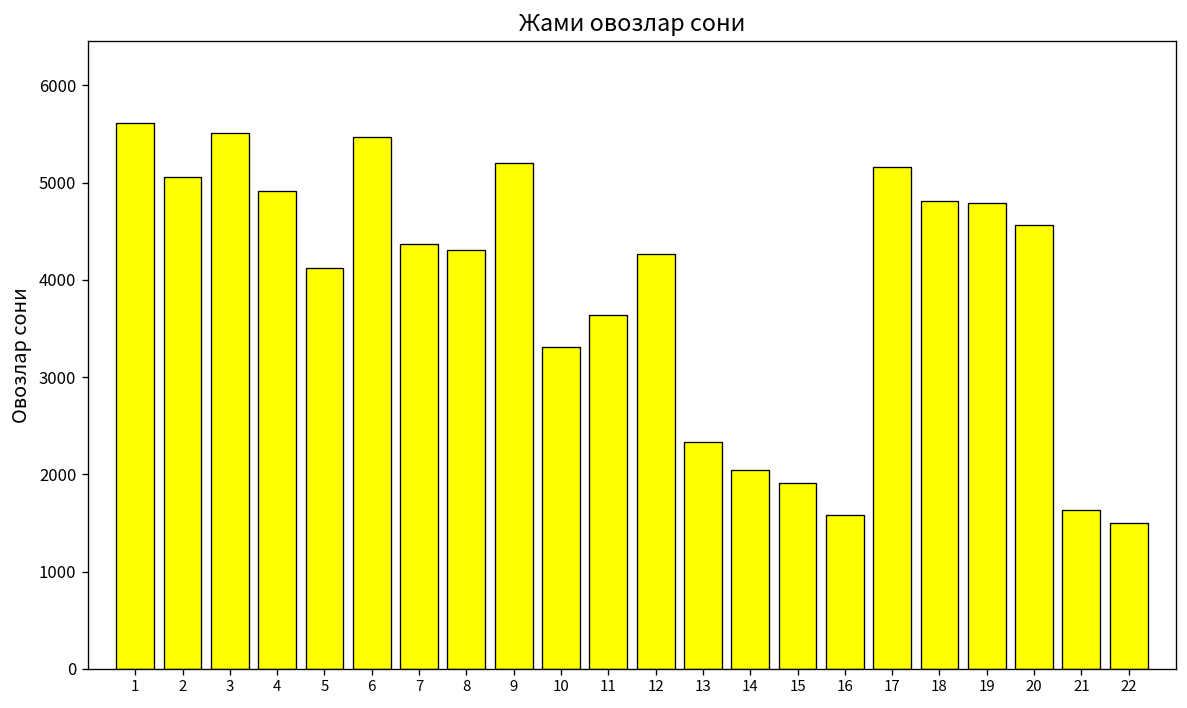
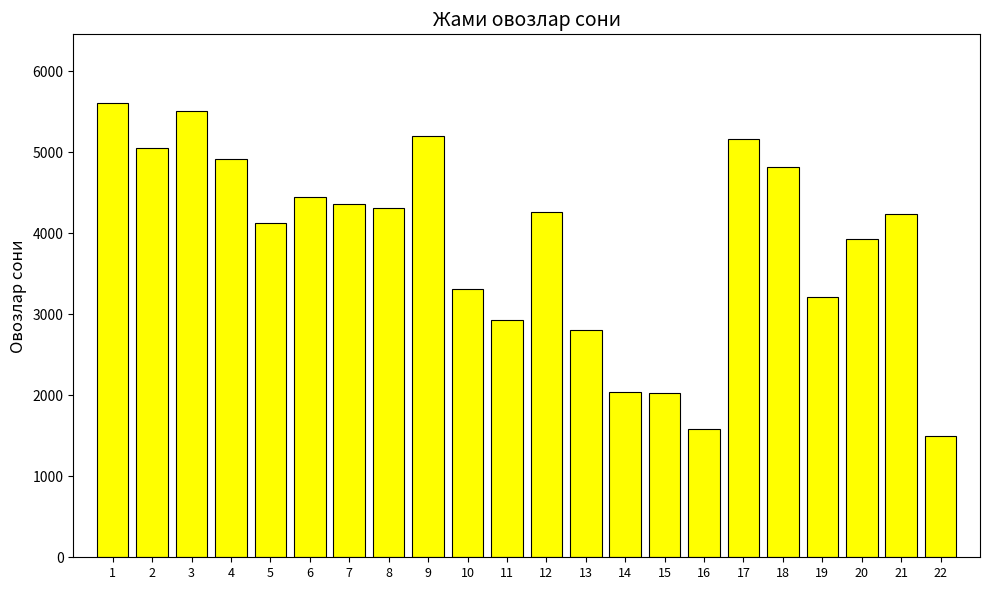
6: 5500 -> 4400
11: 3600 -> 2900
13: 2300 -> 2800
15: 1900 -> 2000
19: 4800 -> 3200
20: 4600 -> 3900
21: 1600 -> 4200
